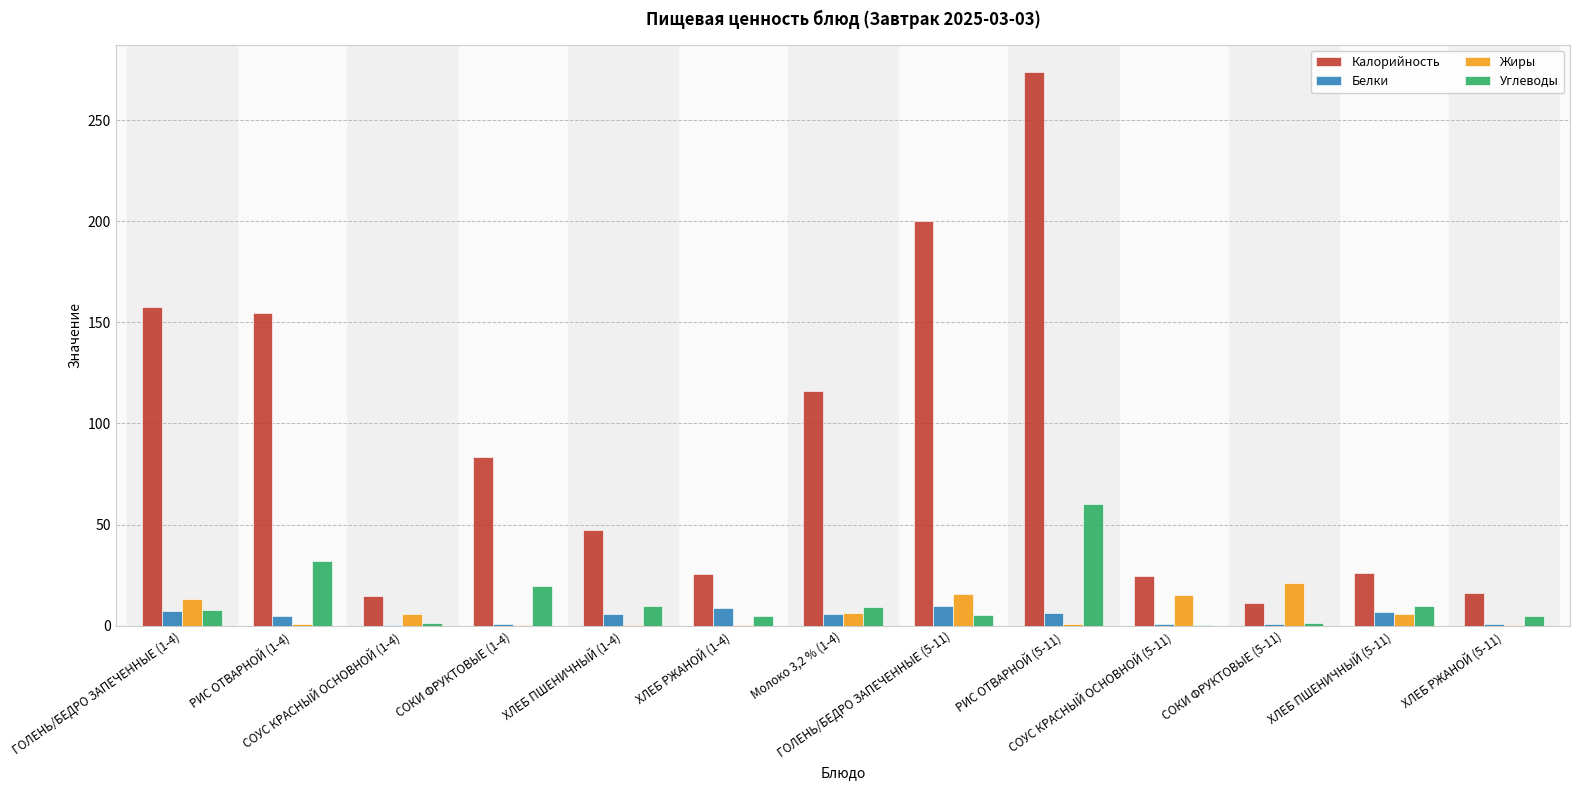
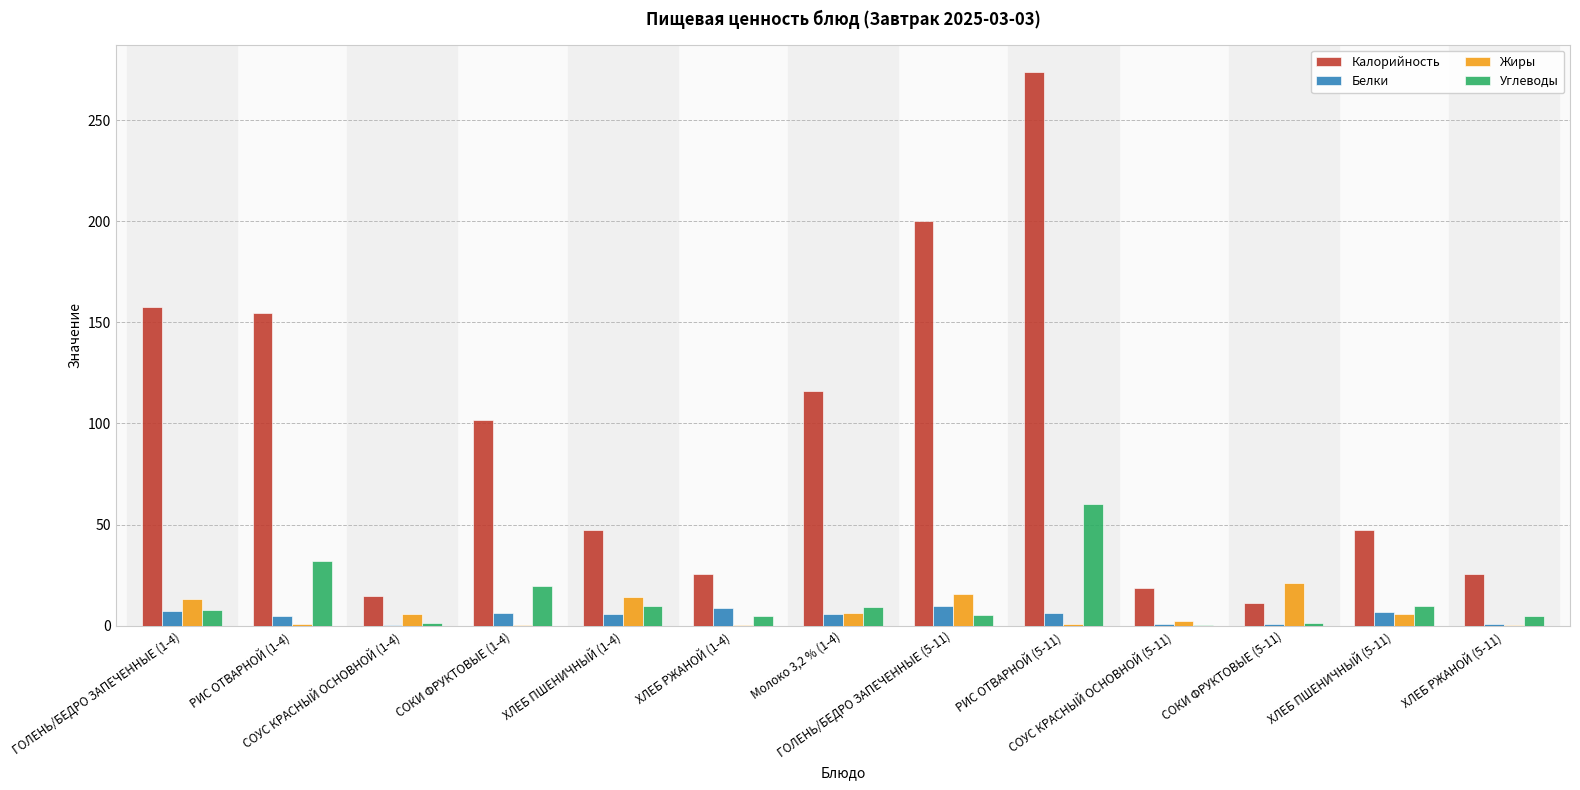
Калорийность, СОКИ ФРУКТОВЫЕ (1-4): 83 -> 102
Белки, СОКИ ФРУКТОВЫЕ (1-4): 1 -> 6
Жиры, ХЛЕБ ПШЕНИЧНЫЙ (1-4): 0 -> 14
Калорийность, СОУС КРАСНЫЙ ОСНОВНОЙ (5-11): 25 -> 19
Жиры, СОУС КРАСНЫЙ ОСНОВНОЙ (5-11): 15 -> 2
Калорийность, ХЛЕБ ПШЕНИЧНЫЙ (5-11): 26 -> 47
Калорийность, ХЛЕБ РЖАНОЙ (5-11): 16 -> 26
